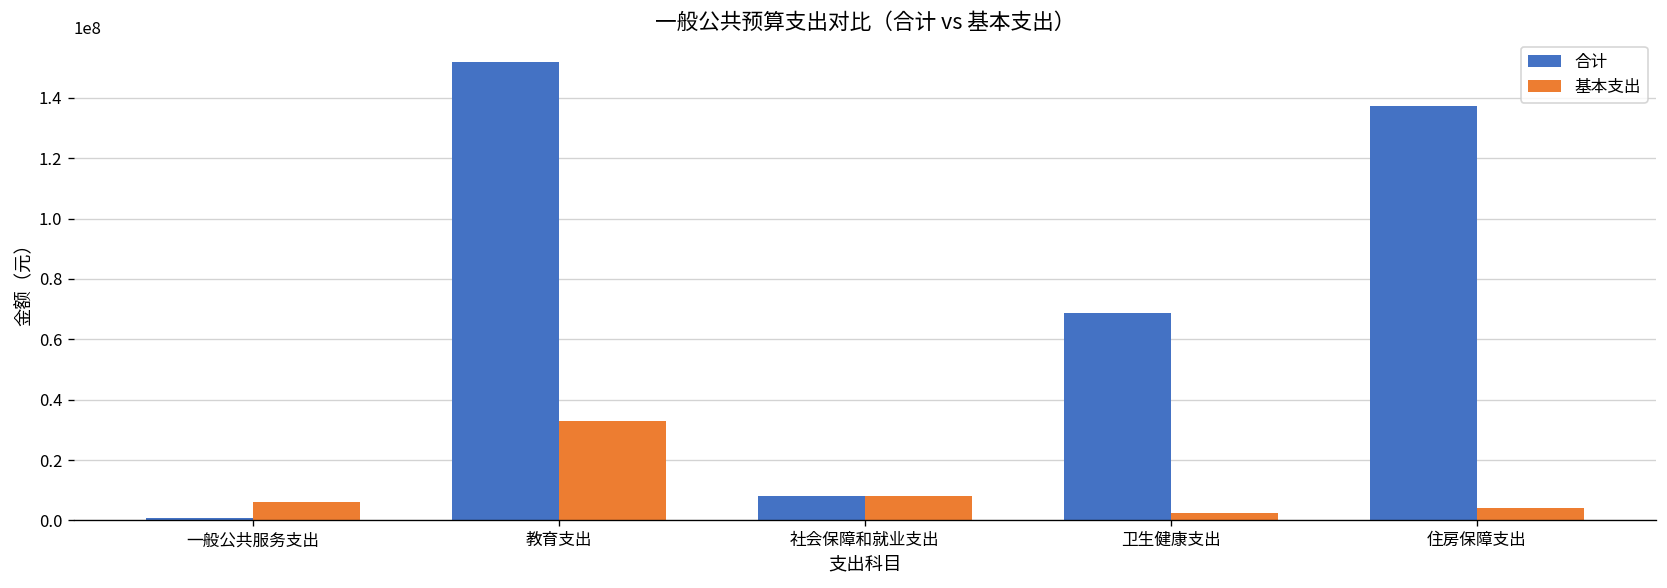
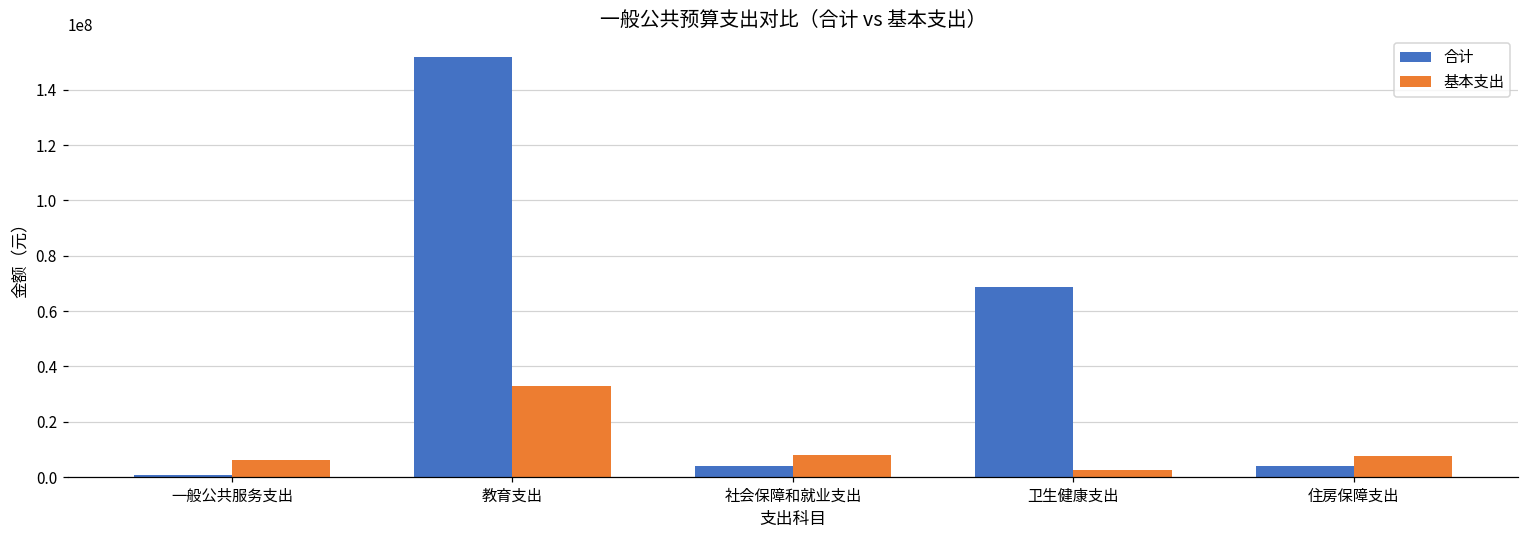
合计, 社会保障和就业支出: 8000000 -> 4000000
合计, 住房保障支出: 137000000 -> 4000000
基本支出, 住房保障支出: 4000000 -> 8000000
